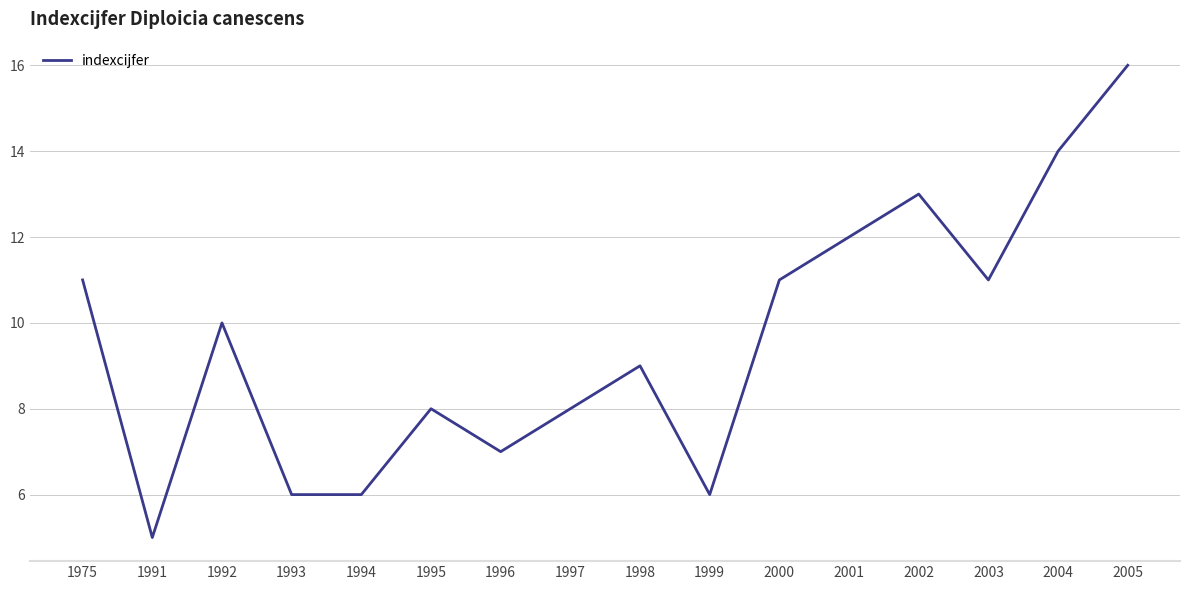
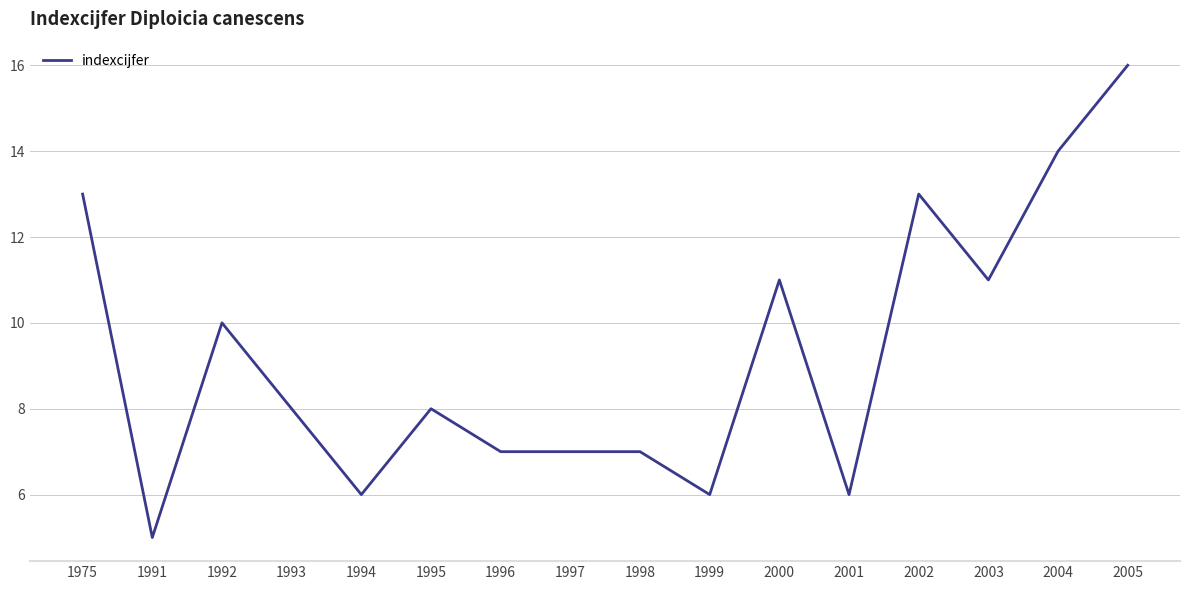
1975: 11 -> 13
1993: 6 -> 8
1997: 8 -> 7
1998: 9 -> 7
2001: 12 -> 6
